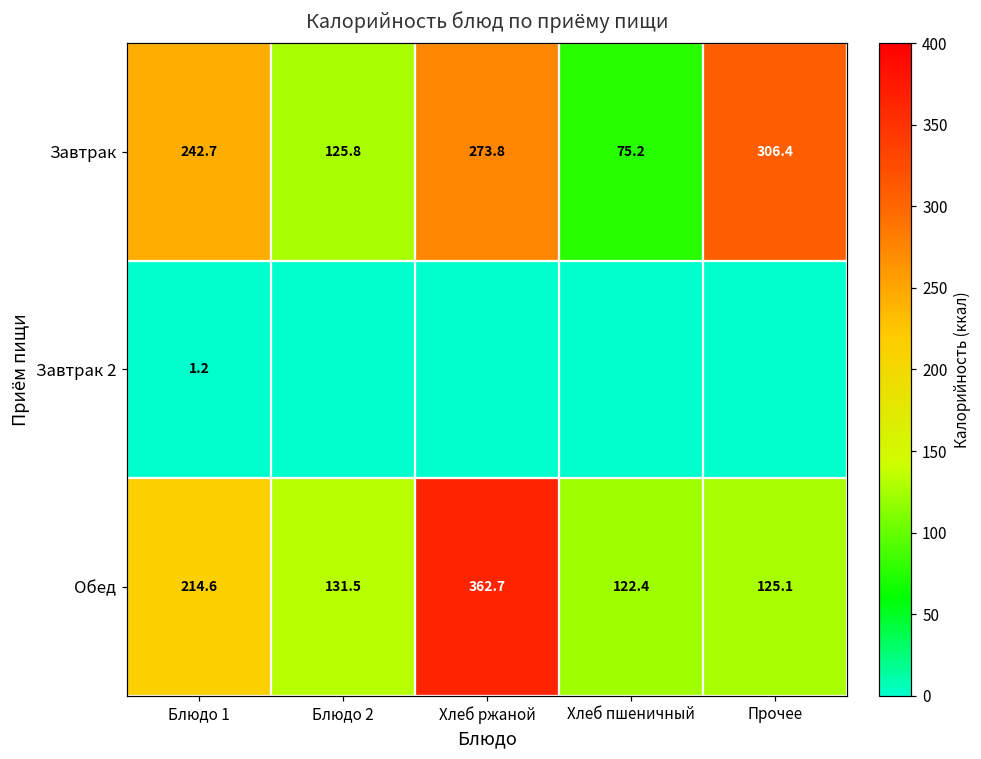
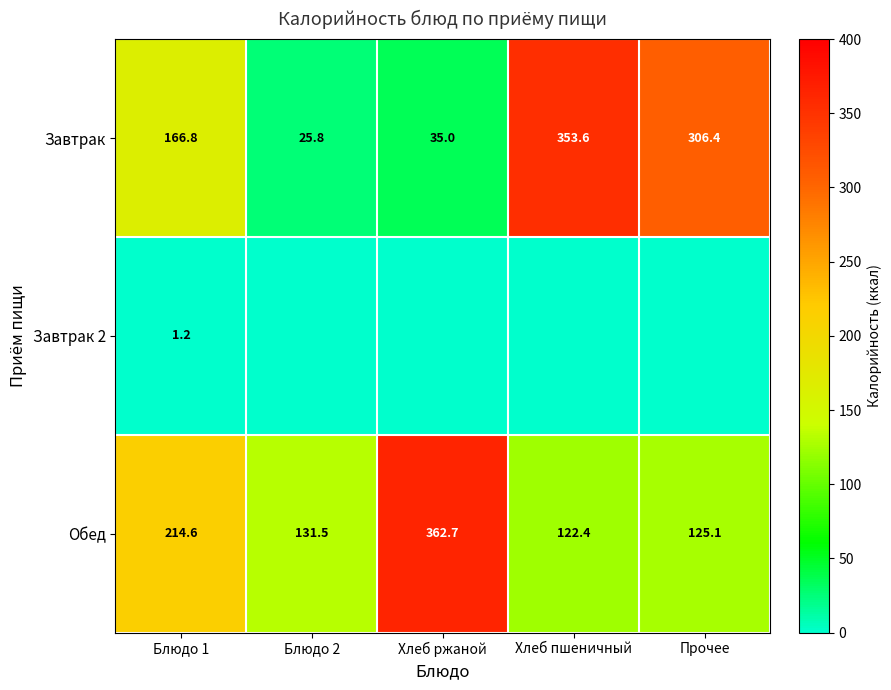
Завтрак, Блюдо 1: 242.7 -> 166.8
Завтрак, Блюдо 2: 125.8 -> 25.8
Завтрак, Хлеб ржаной: 273.8 -> 35.0
Завтрак, Хлеб пшеничный: 75.2 -> 353.6
